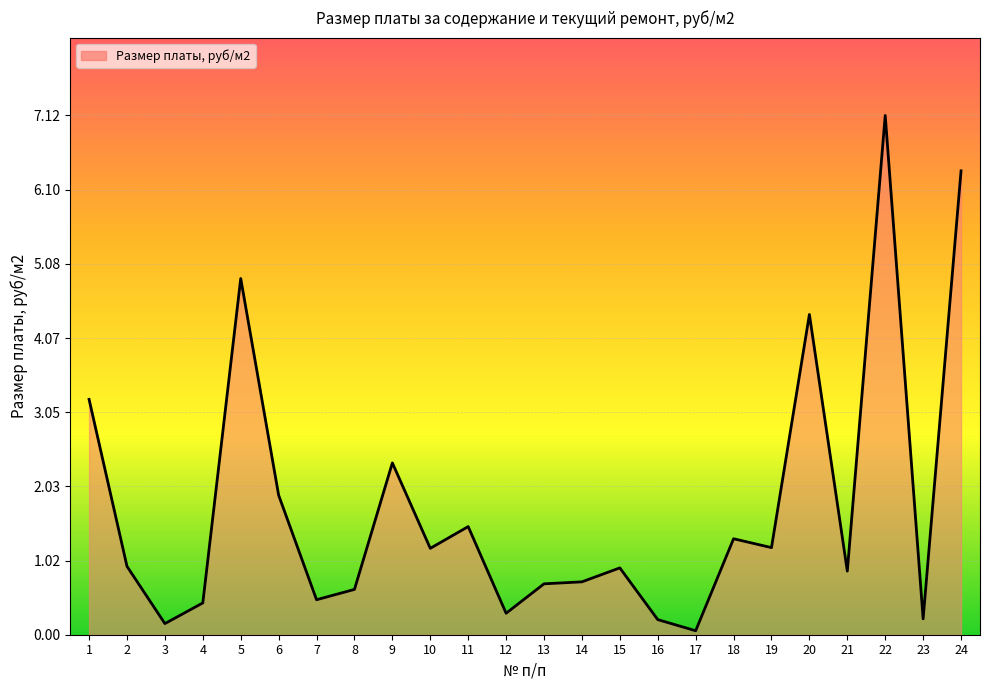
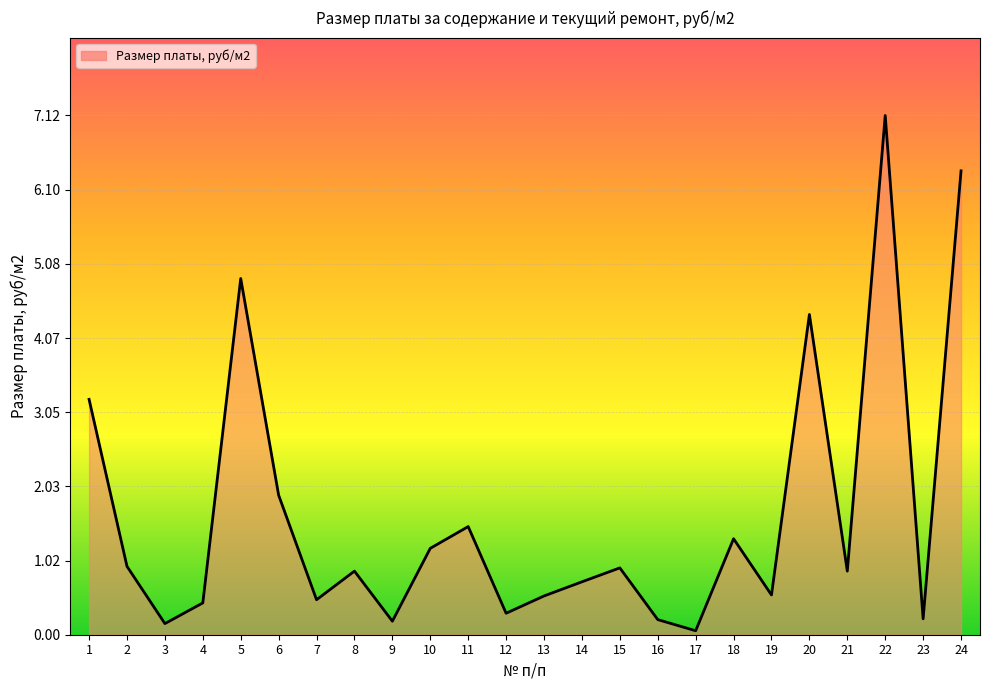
8: 0.6 -> 0.9
9: 2.4 -> 0.2
13: 0.7 -> 0.5
19: 1.2 -> 0.5
